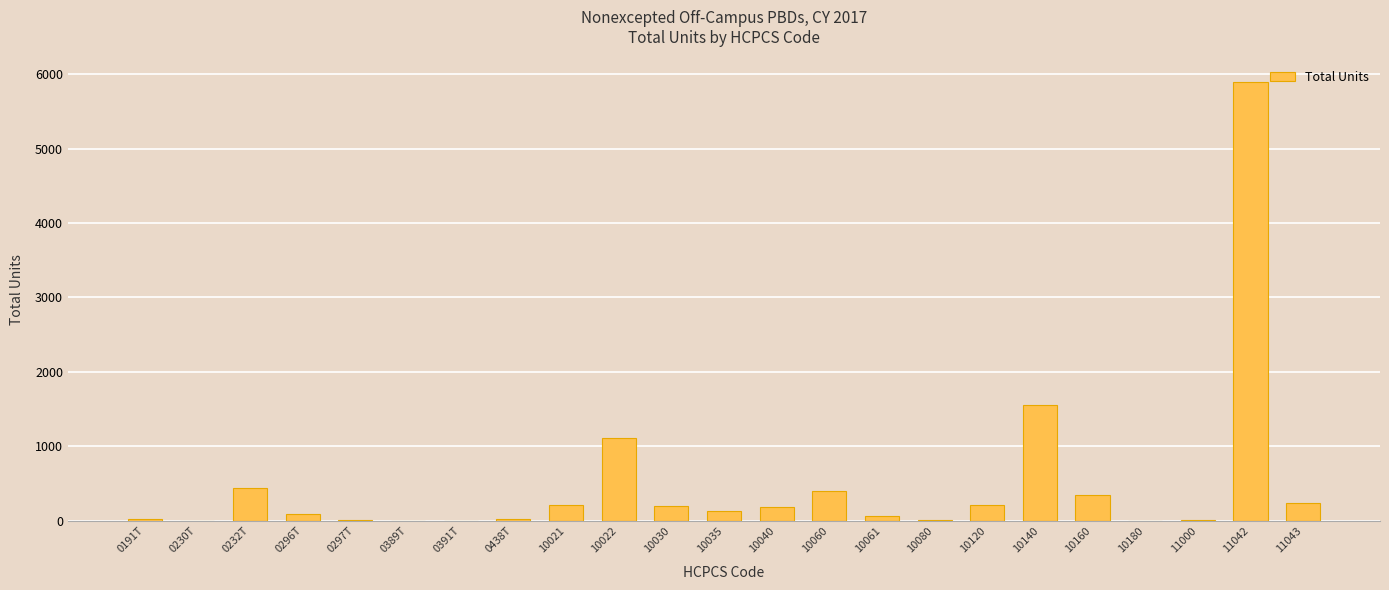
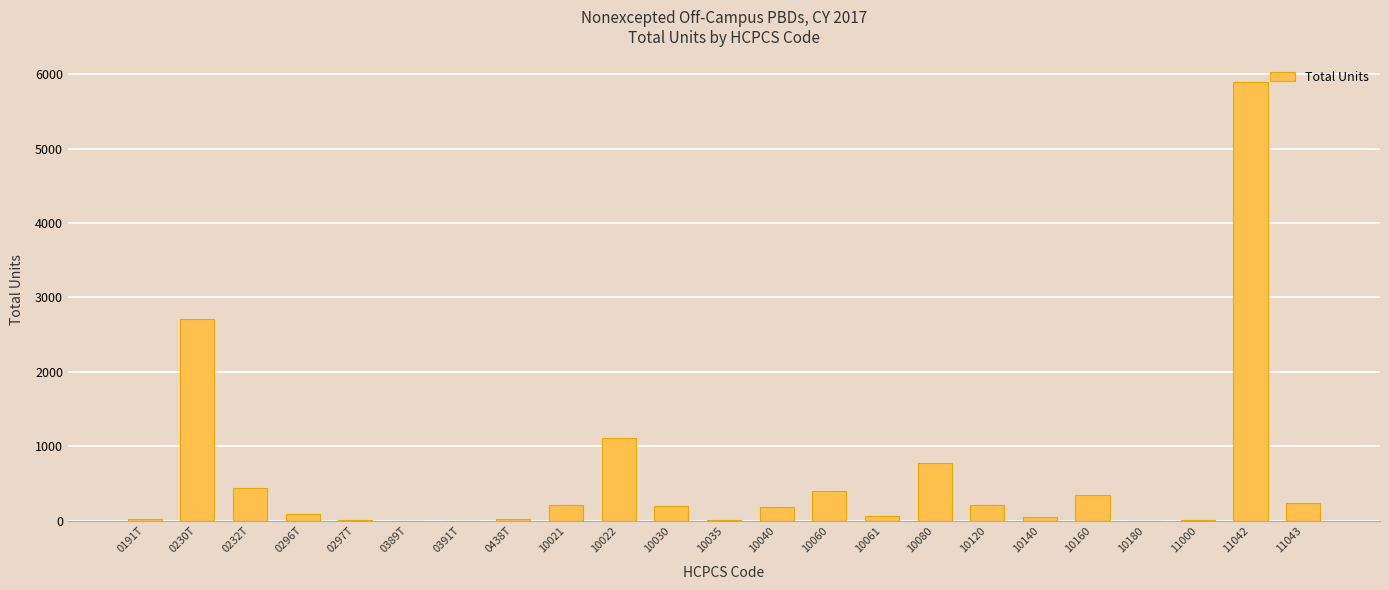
0230T: 0 -> 2700
10035: 100 -> 0
10080: 0 -> 800
10140: 1600 -> 100
